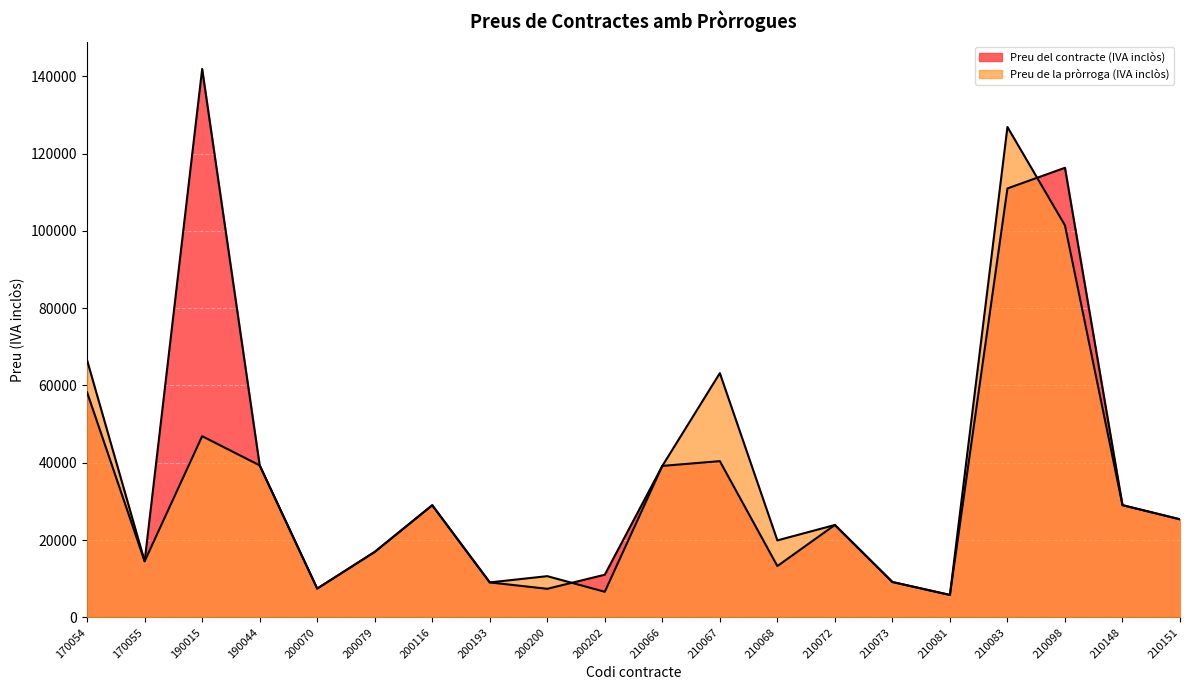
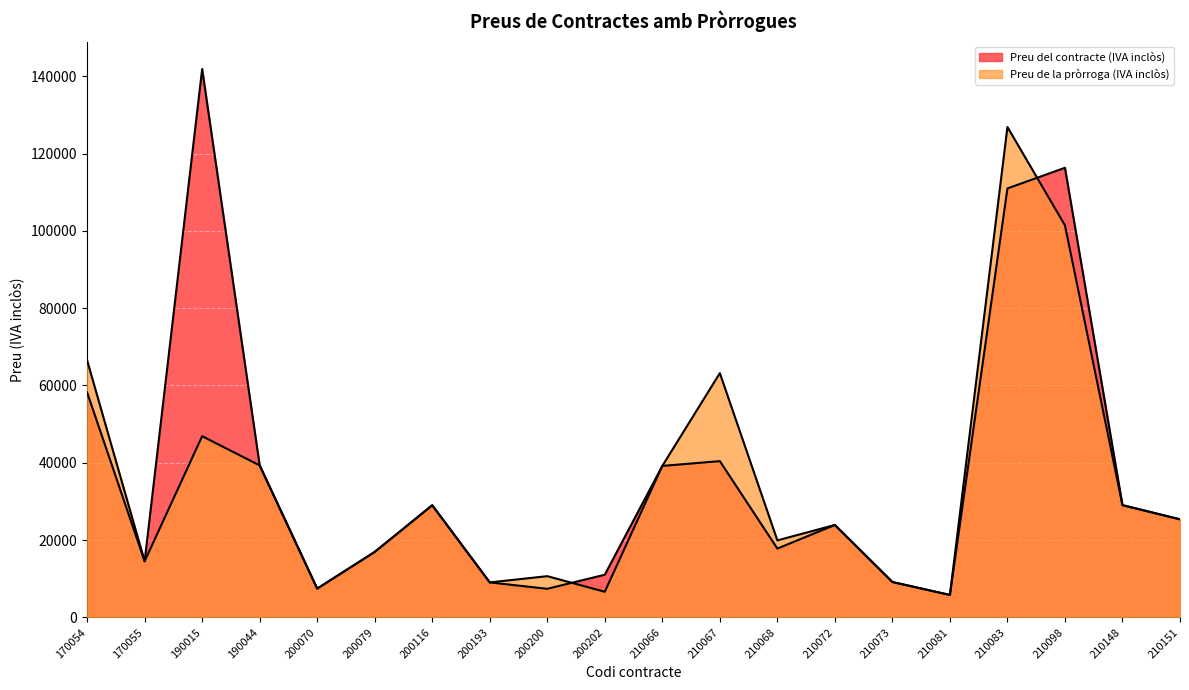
Preu del contracte (IVA inclòs), 210068: 13000 -> 18000
